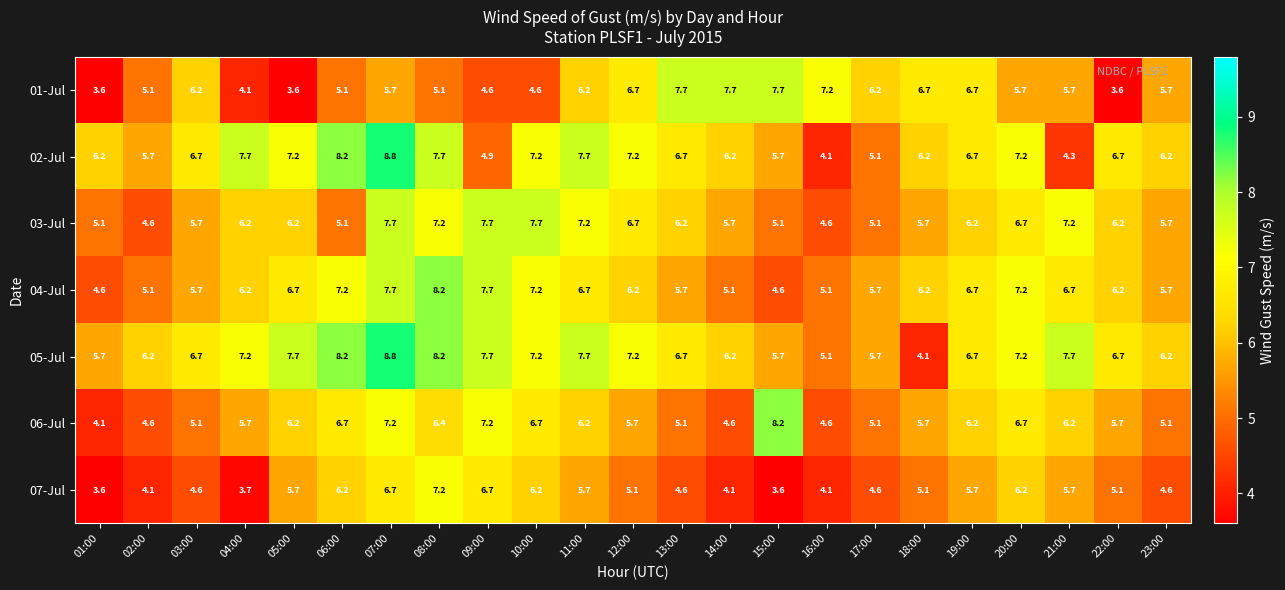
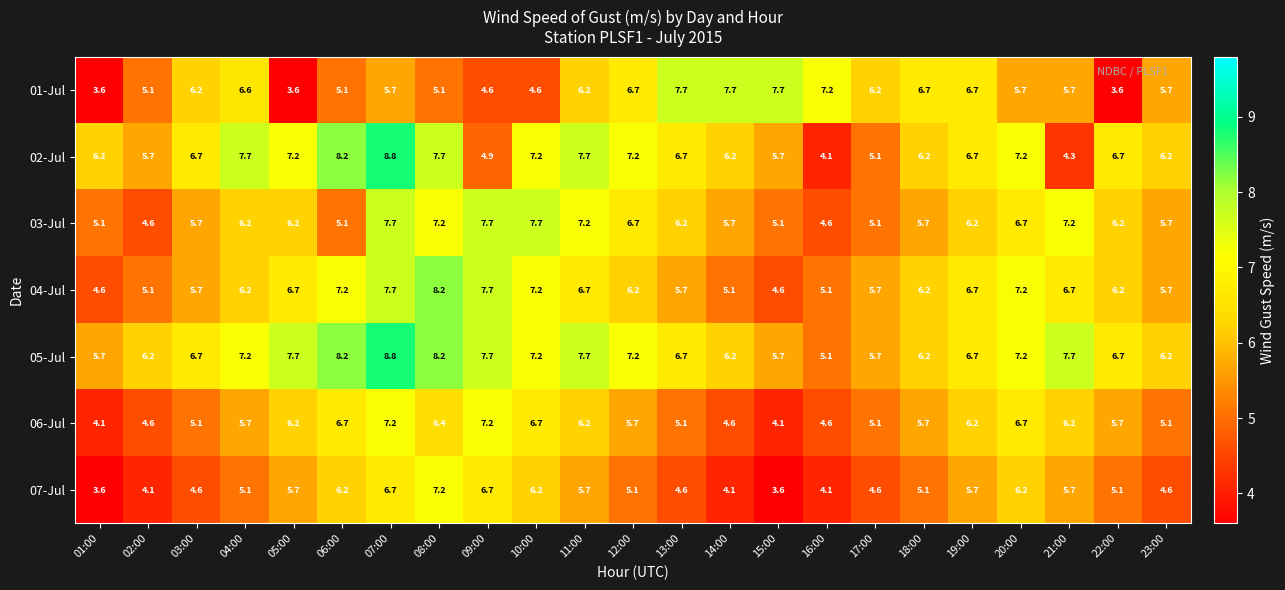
01-Jul, 04:00: 4.1 -> 6.6
05-Jul, 18:00: 4.1 -> 6.2
06-Jul, 15:00: 8.2 -> 4.1
07-Jul, 04:00: 3.7 -> 5.1
